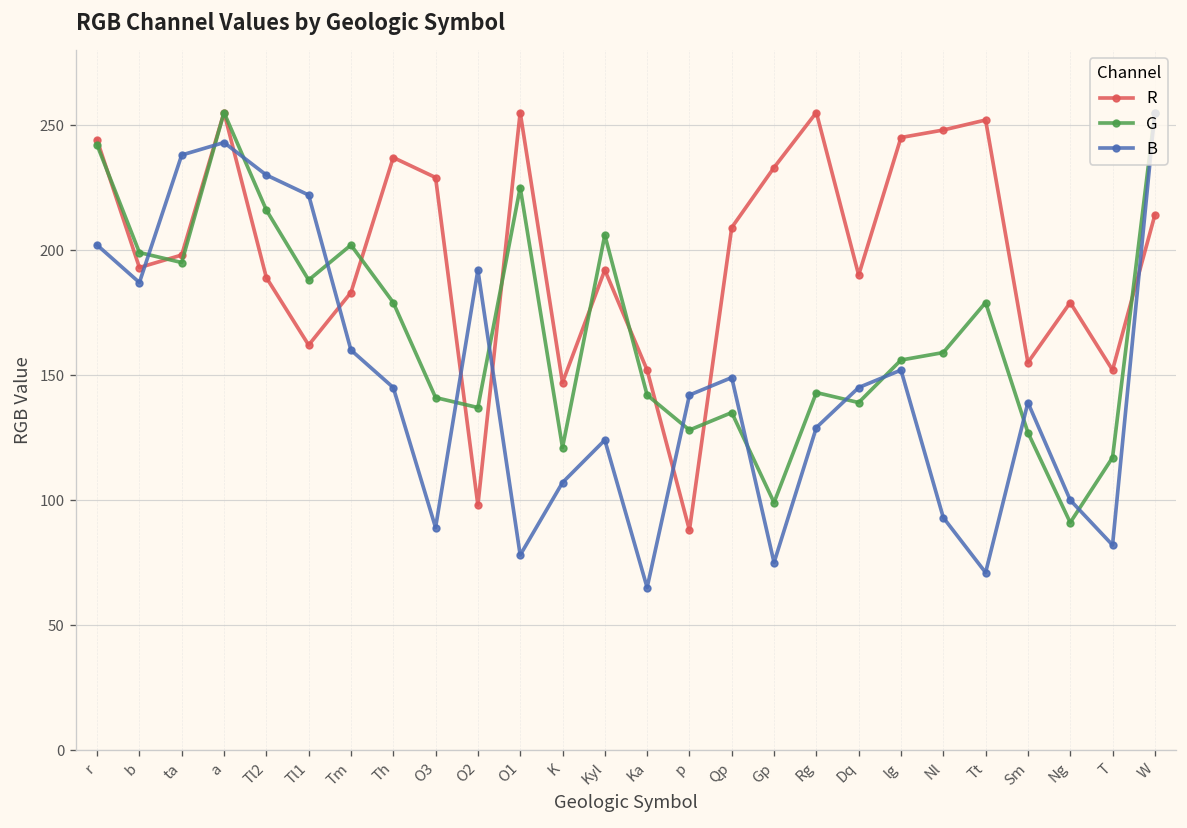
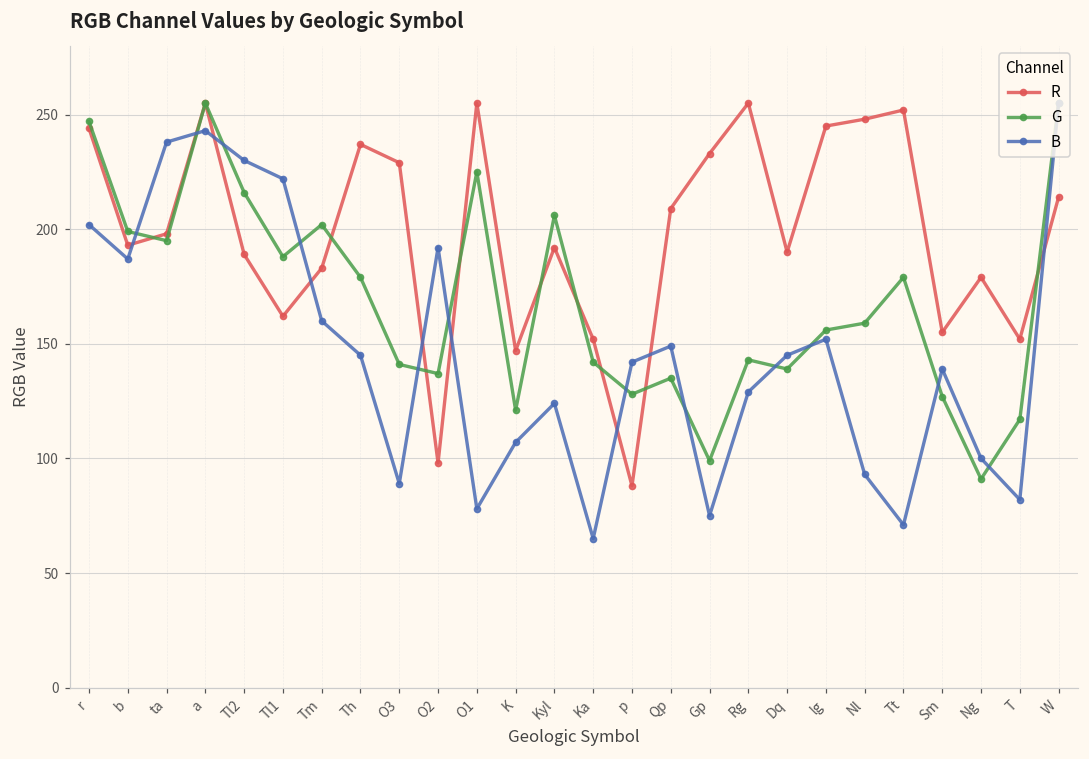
G, r: 242 -> 247
